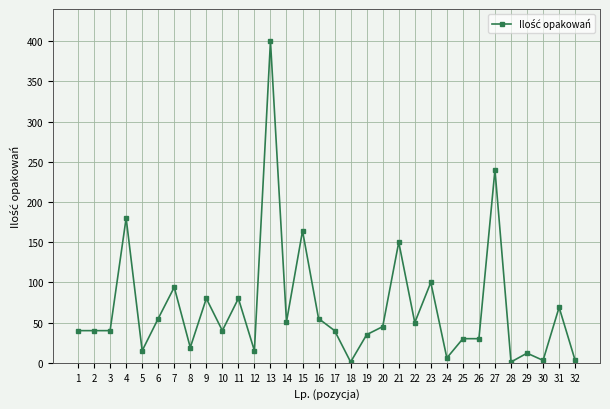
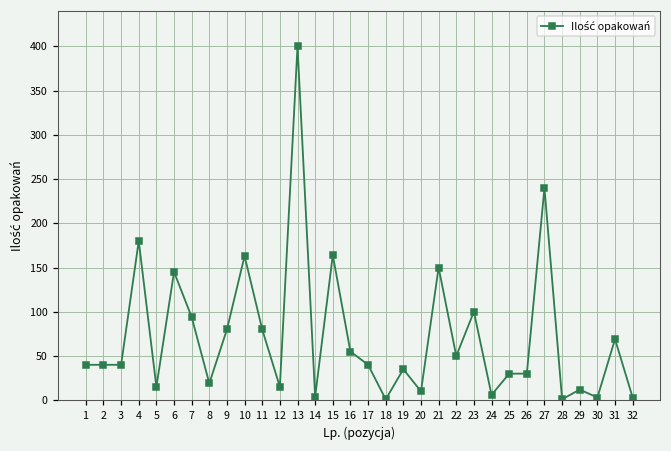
6: 60 -> 150
10: 40 -> 160
14: 50 -> 0
20: 50 -> 10
